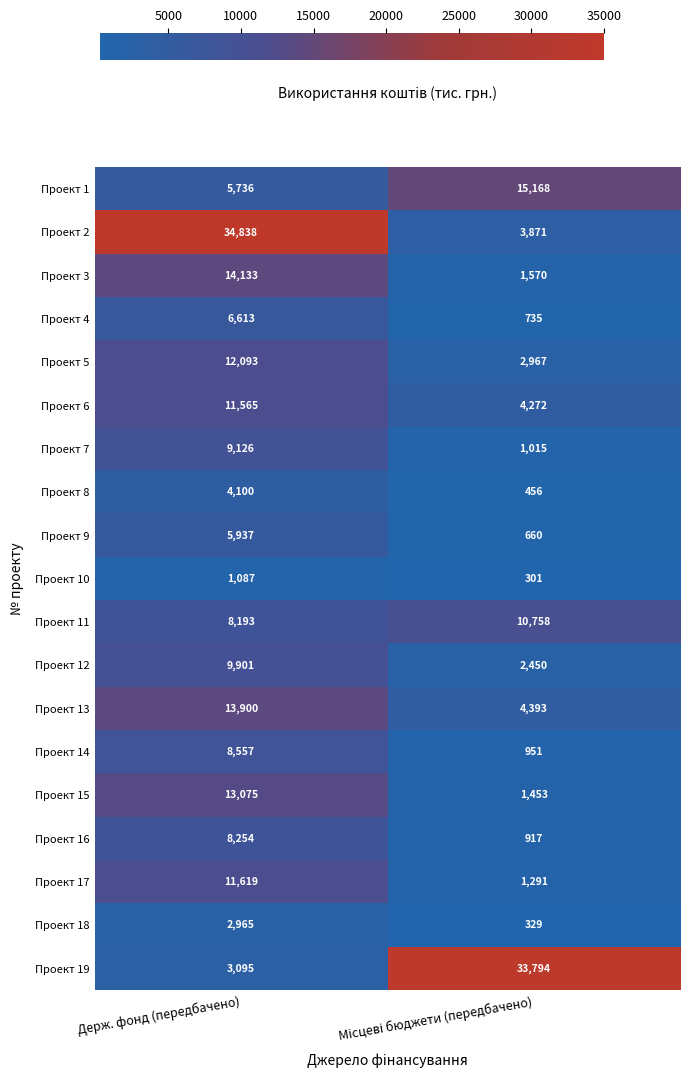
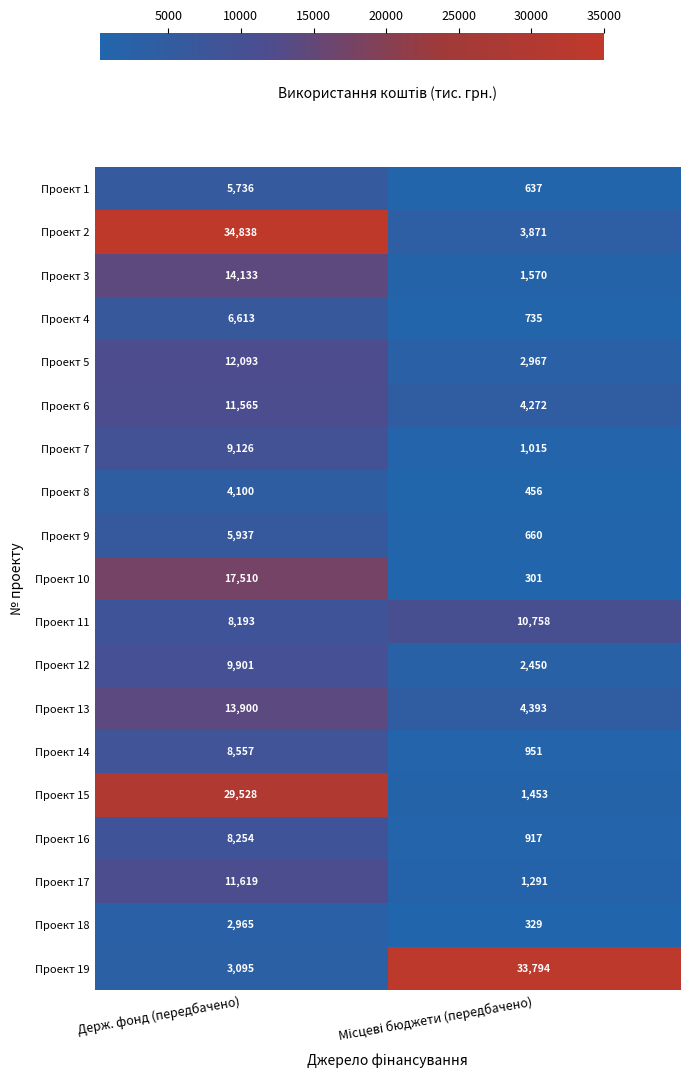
Проект 1, Місцеві бюджети (передбачено): 15,168 -> 637
Проект 10, Держ. фонд (передбачено): 1,087 -> 17,510
Проект 15, Держ. фонд (передбачено): 13,075 -> 29,528
